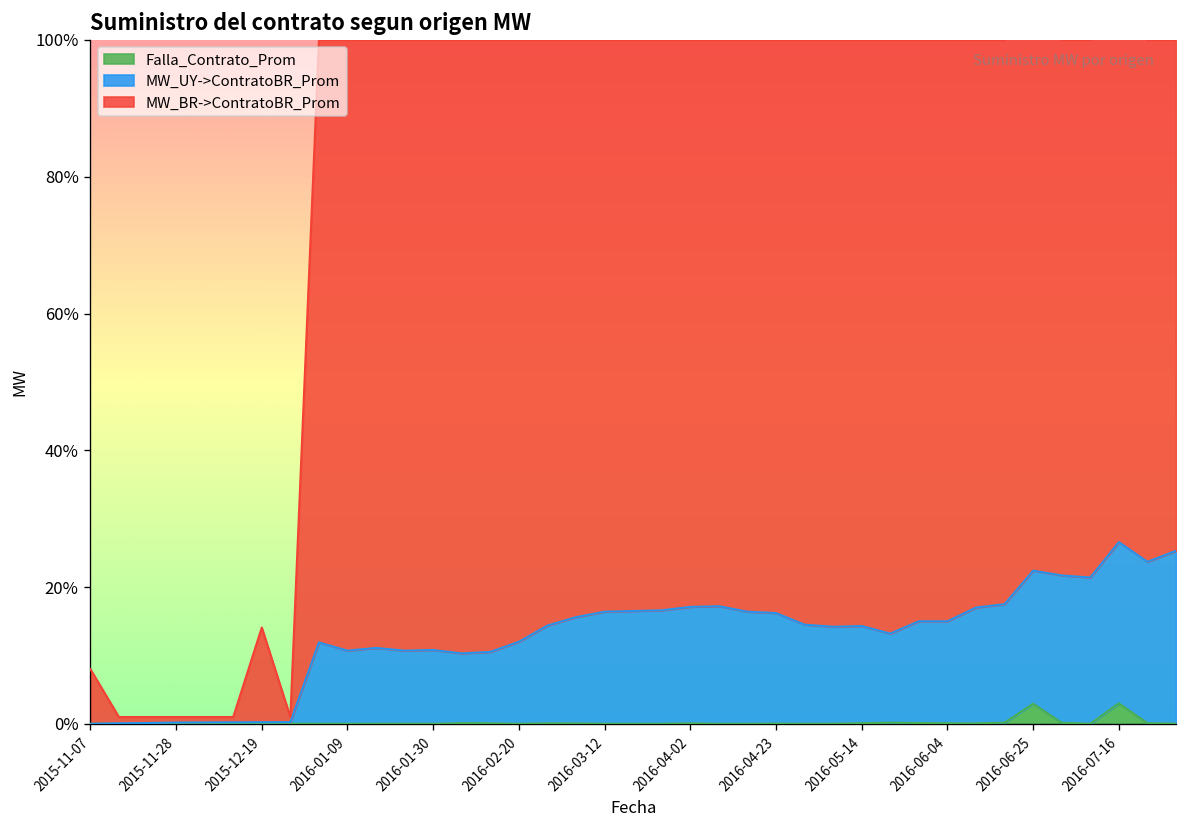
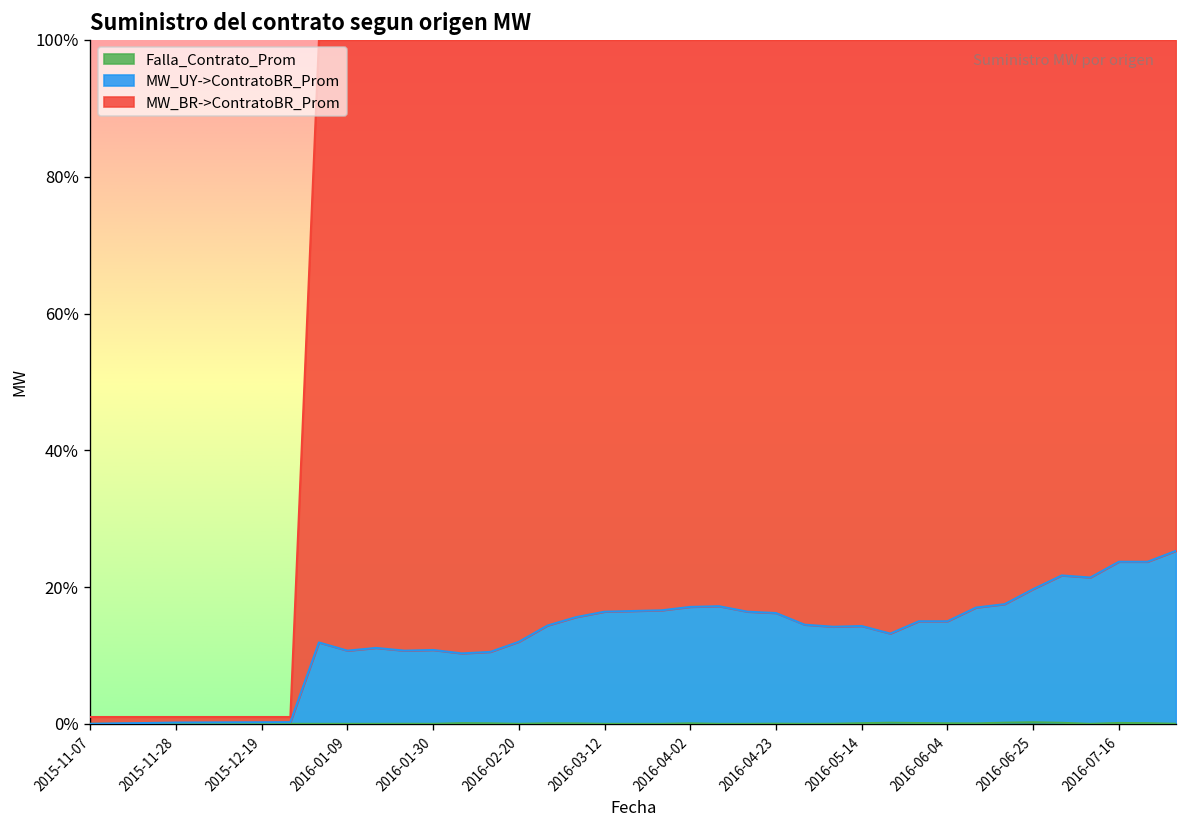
MW_BR->ContratoBR_Prom, 2015-11-07: 8% -> 1%
MW_BR->ContratoBR_Prom, 2015-12-19: 14% -> 1%
Falla_Contrato_Prom, 2016-06-25: 3% -> 0%
Falla_Contrato_Prom, 2016-07-16: 3% -> 0%
